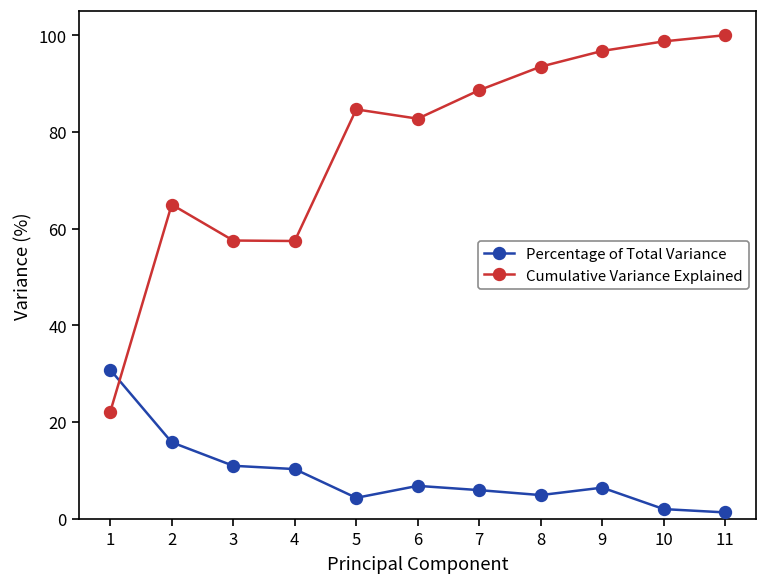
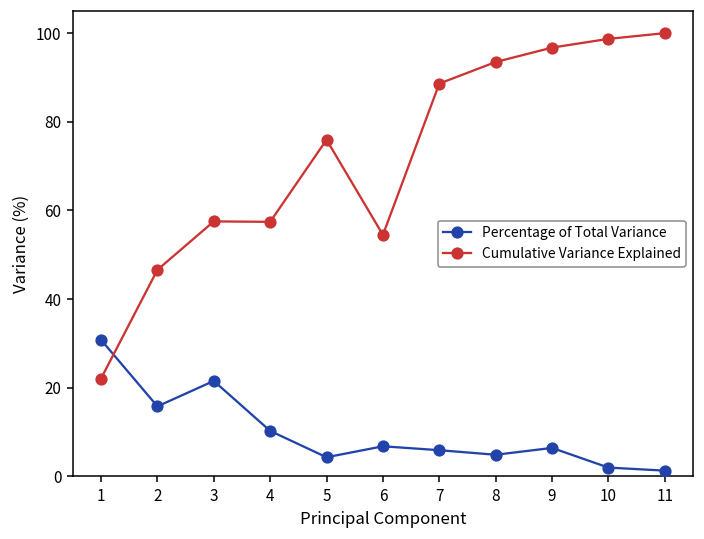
Cumulative Variance Explained, 2: 65 -> 47
Percentage of Total Variance, 3: 11 -> 22
Cumulative Variance Explained, 5: 85 -> 76
Cumulative Variance Explained, 6: 83 -> 54
